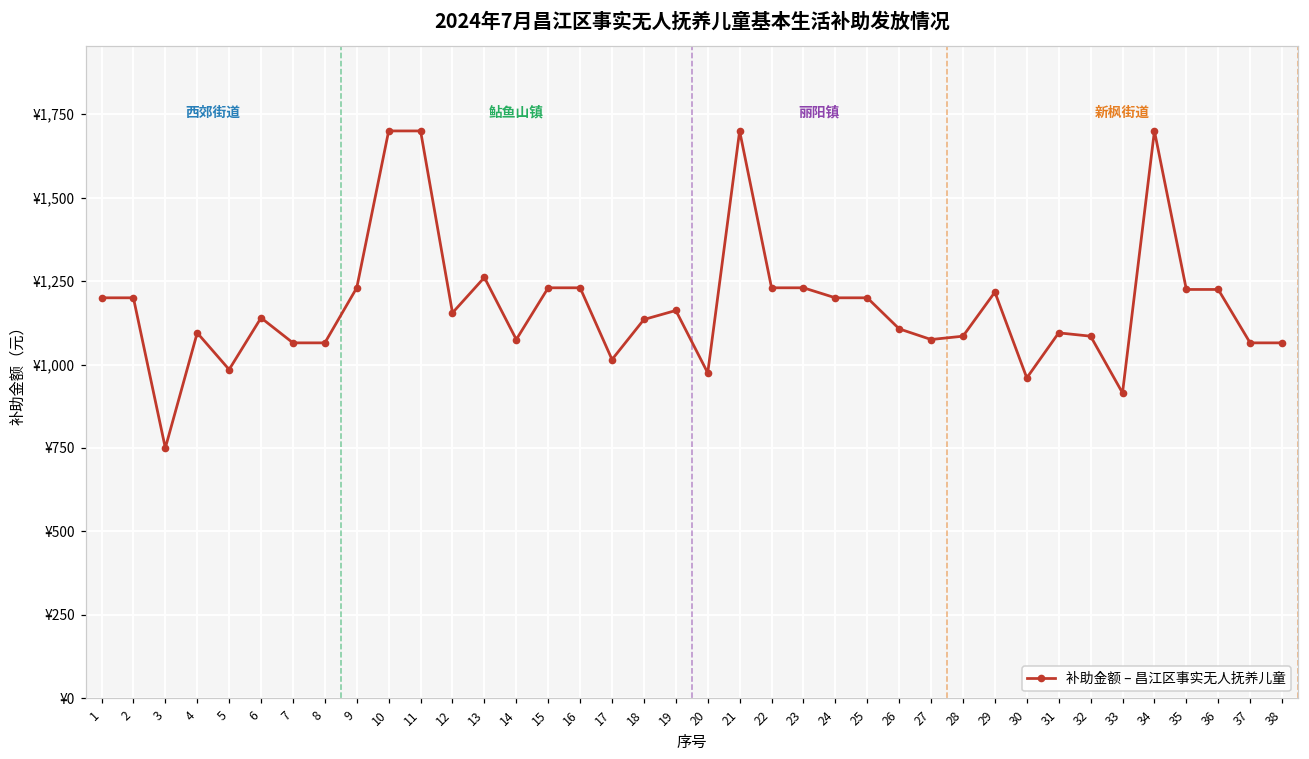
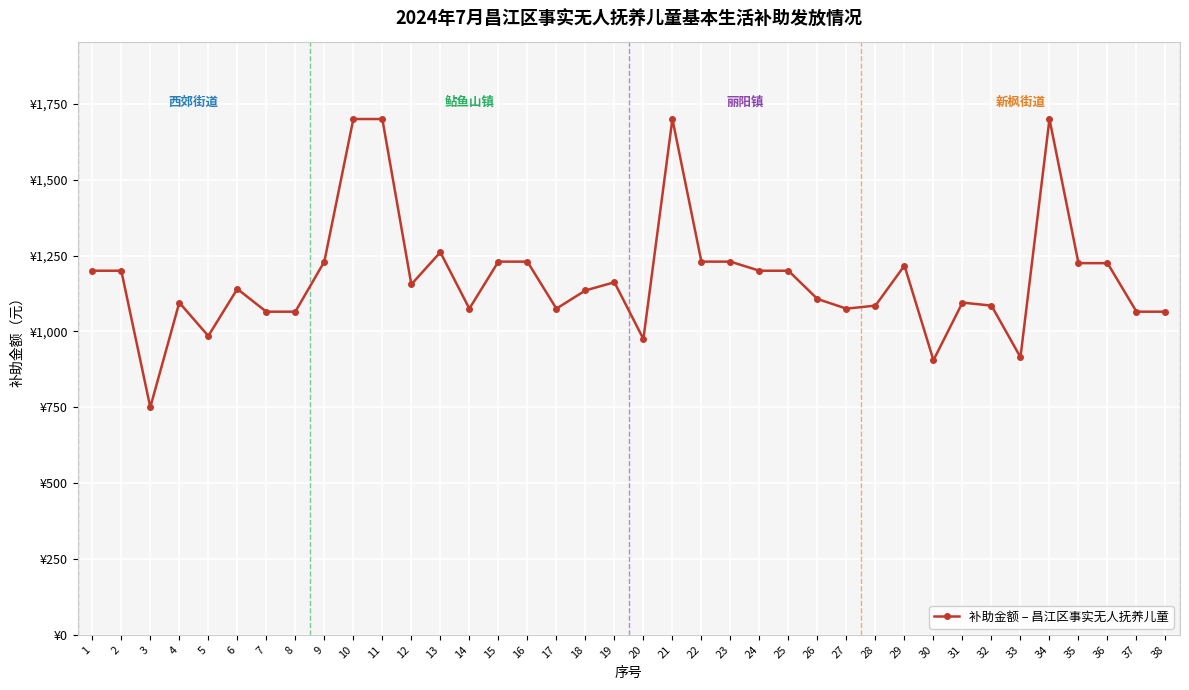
17: ¥1,020 -> ¥1,080
30: ¥960 -> ¥910
